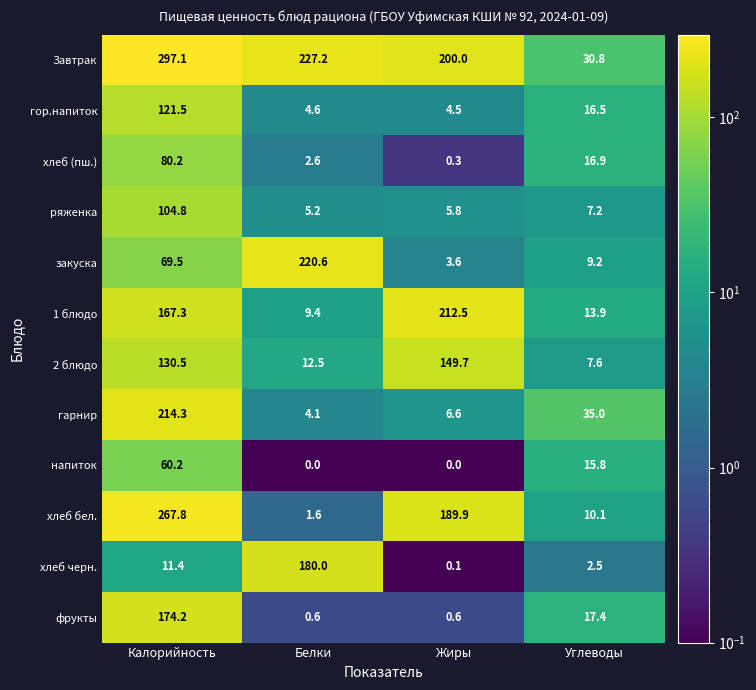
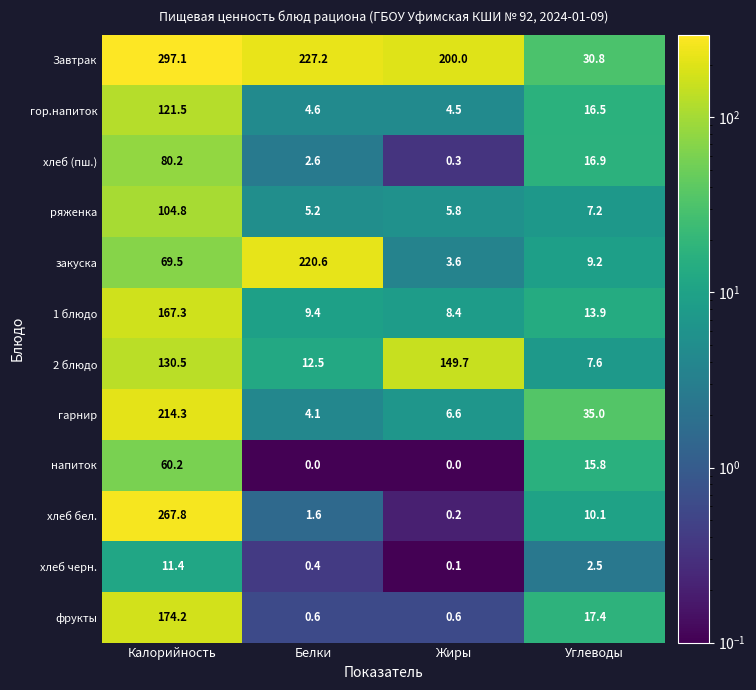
1 блюдо, Жиры: 212.5 -> 8.4
хлеб бел., Жиры: 189.9 -> 0.2
хлеб черн., Белки: 180.0 -> 0.4
